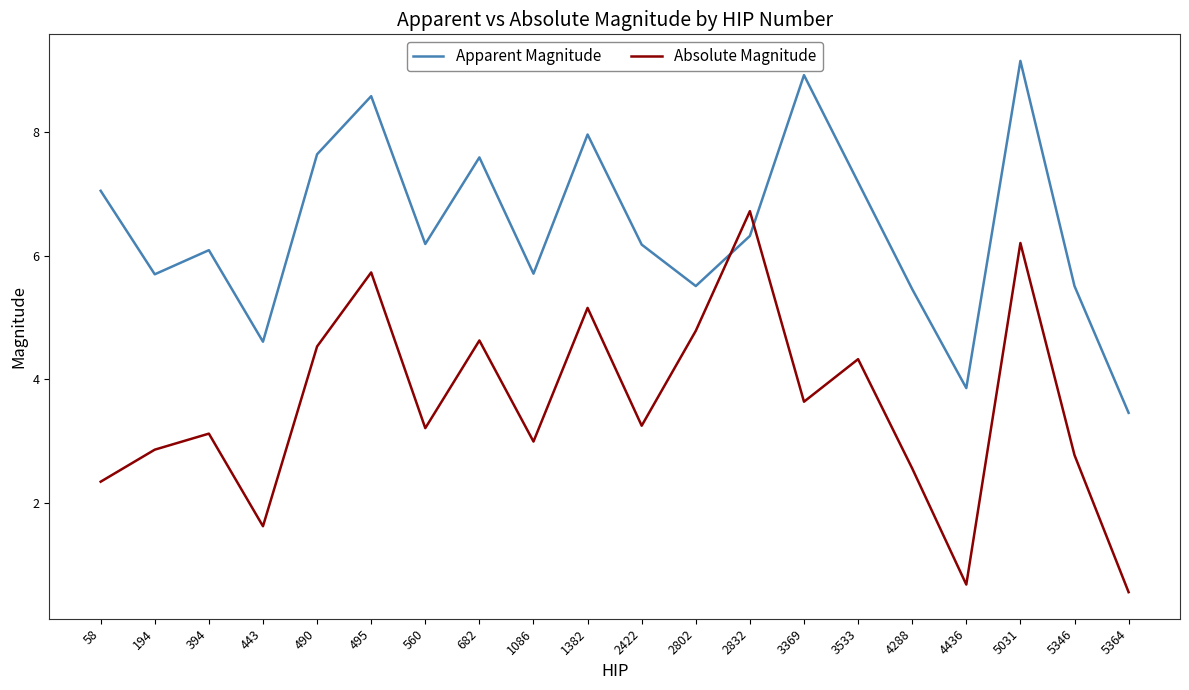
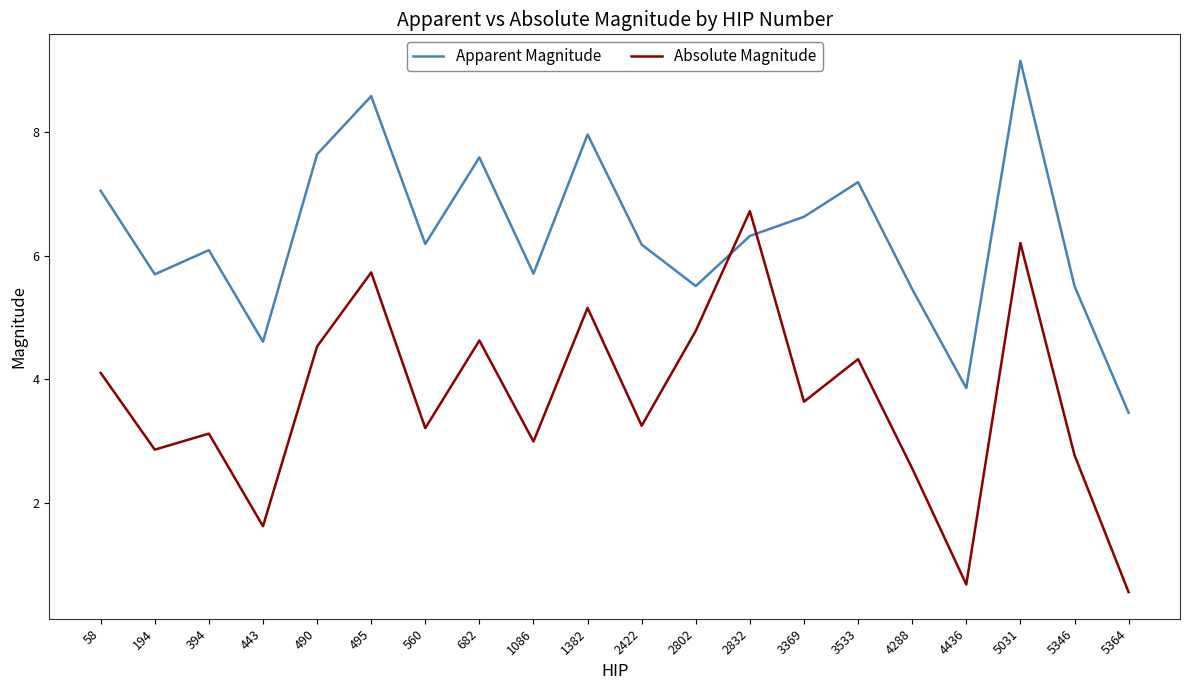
Absolute Magnitude, 58: 2.3 -> 4.1
Apparent Magnitude, 3369: 8.9 -> 6.6
